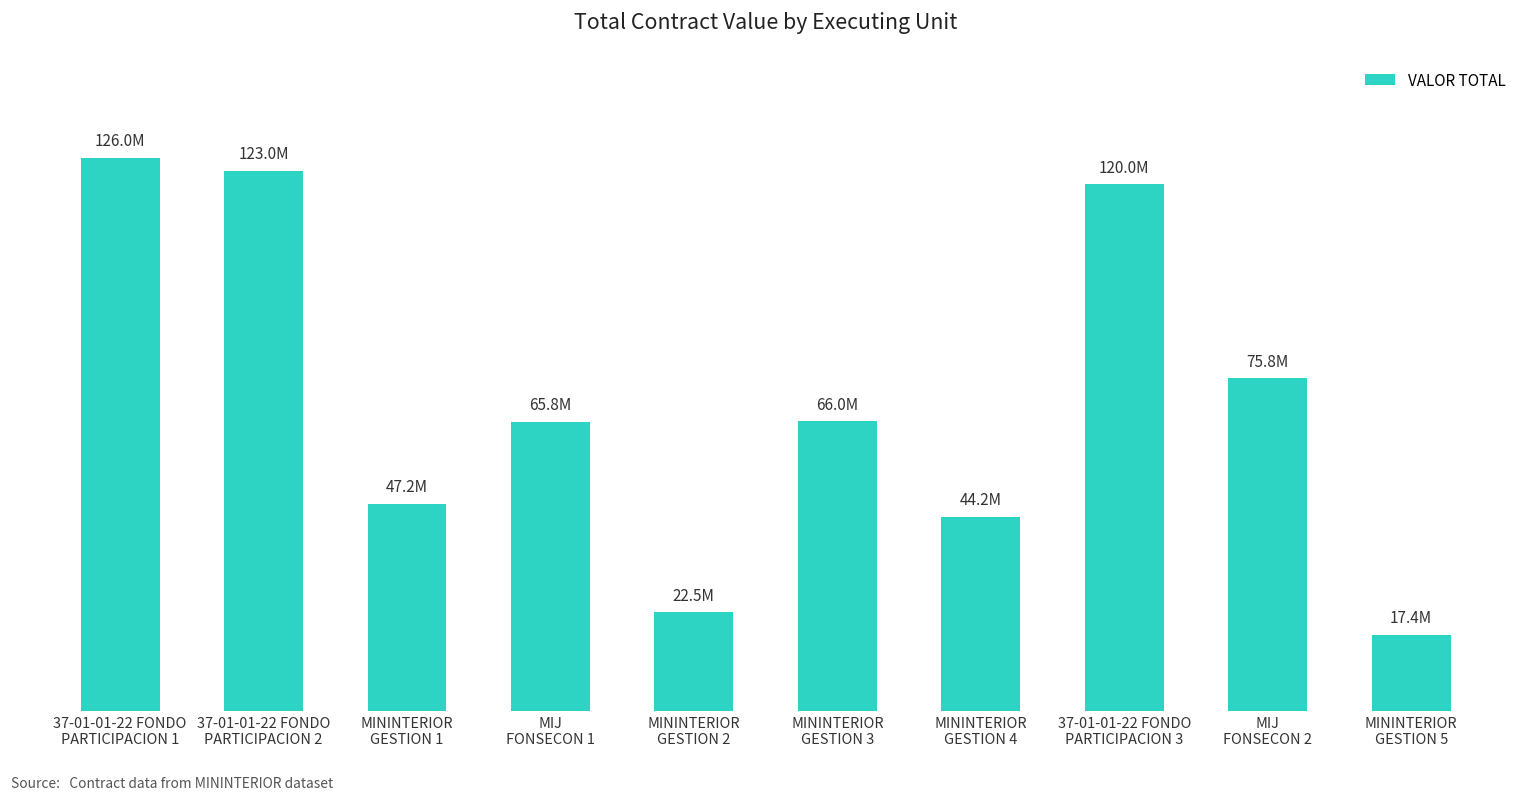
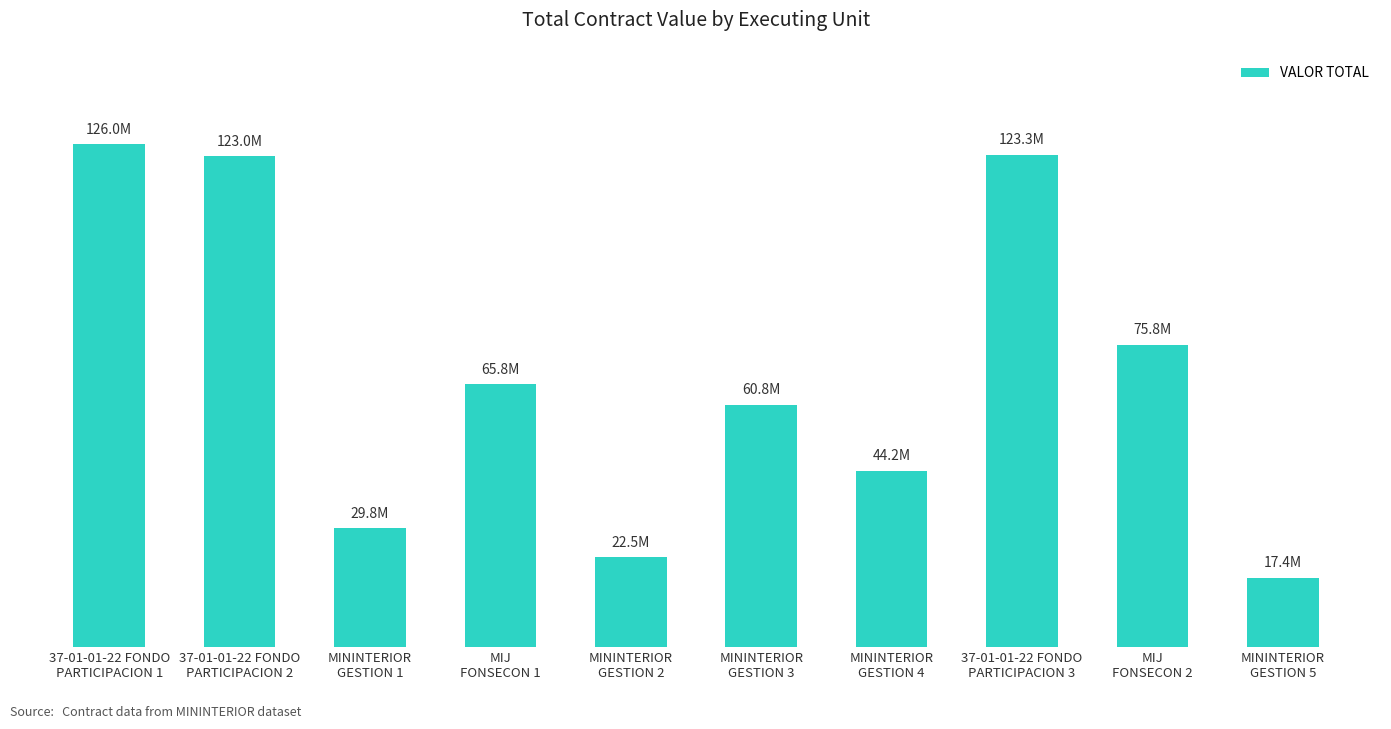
MININTERIOR GESTION 1: 47.2M -> 29.8M
MININTERIOR GESTION 3: 66.0M -> 60.8M
37-01-01-22 FONDO PARTICIPACION 3: 120.0M -> 123.3M
